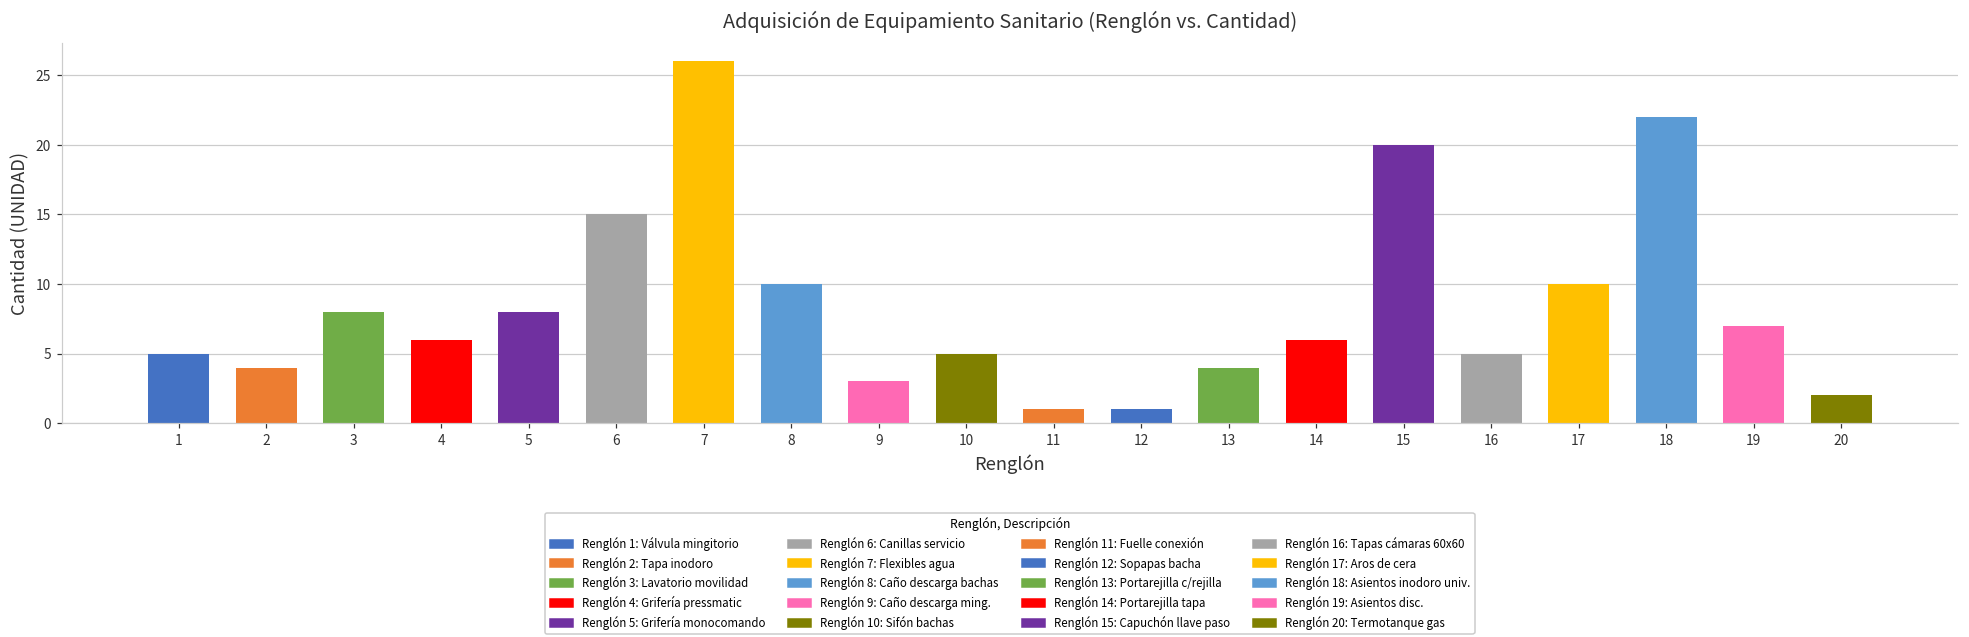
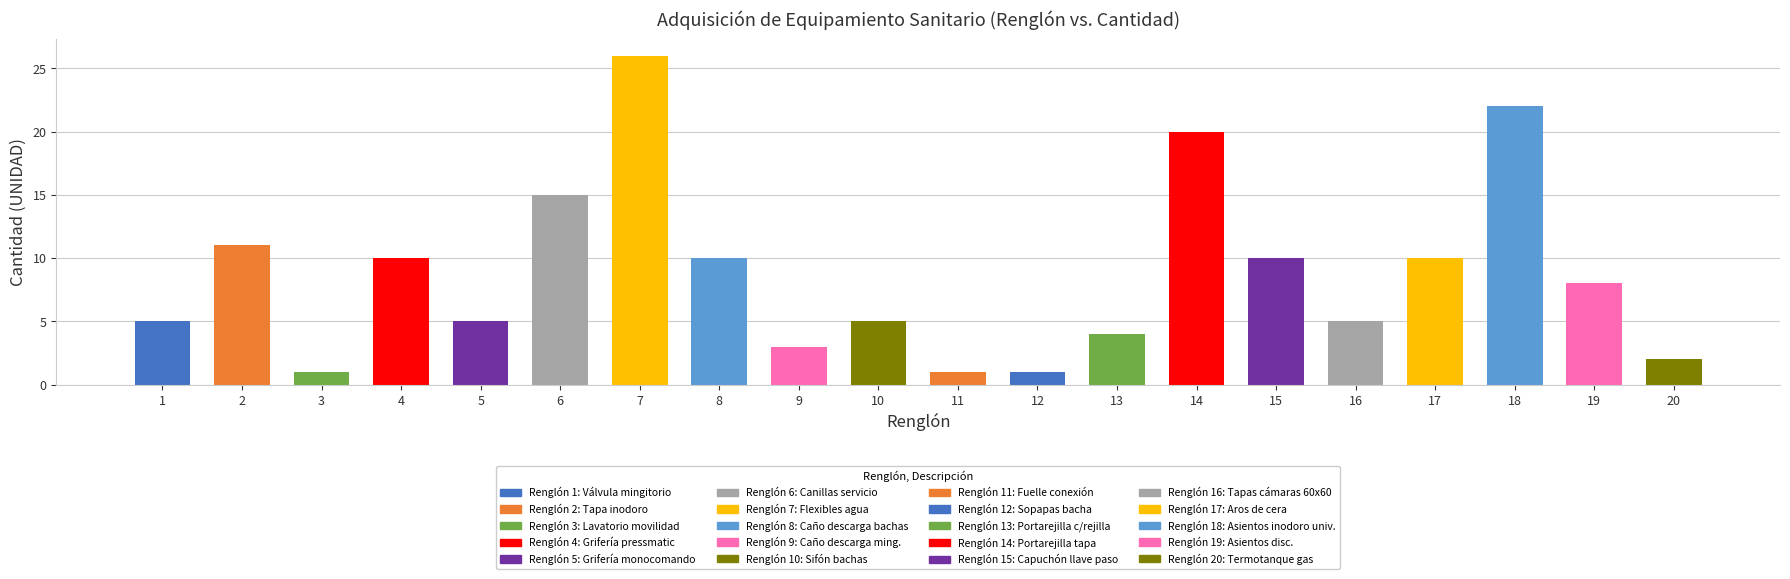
2: 4 -> 11
3: 8 -> 1
4: 6 -> 10
5: 8 -> 5
14: 6 -> 20
15: 20 -> 10
19: 7 -> 8
